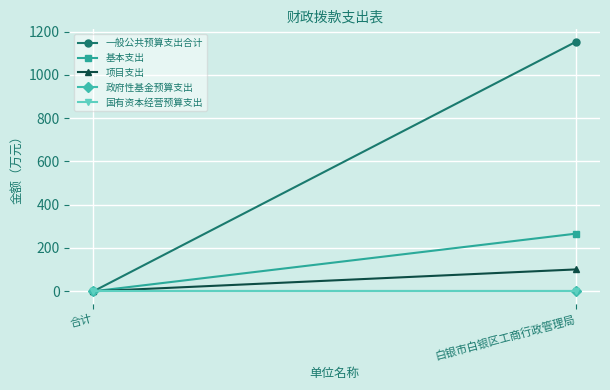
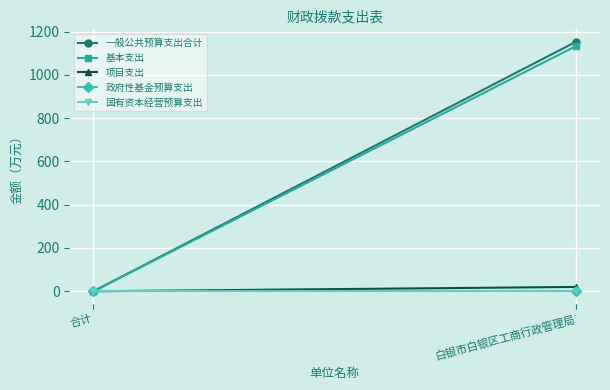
基本支出, 白银市白银区工商行政管理局: 270 -> 1130
项目支出, 白银市白银区工商行政管理局: 100 -> 20
